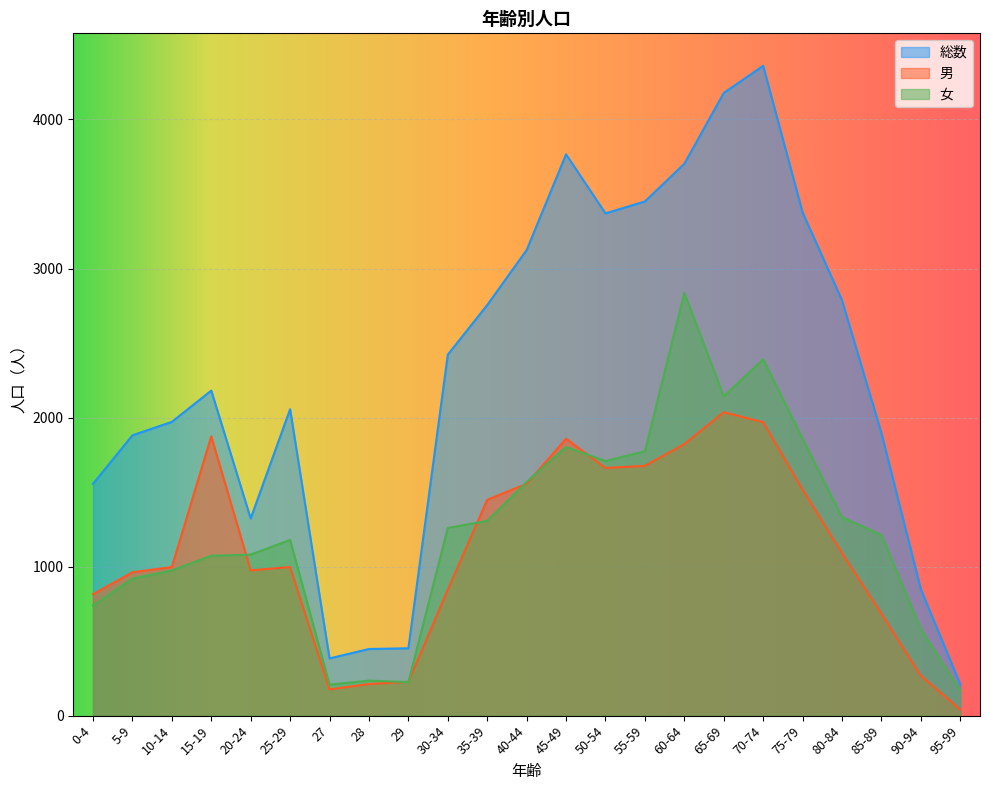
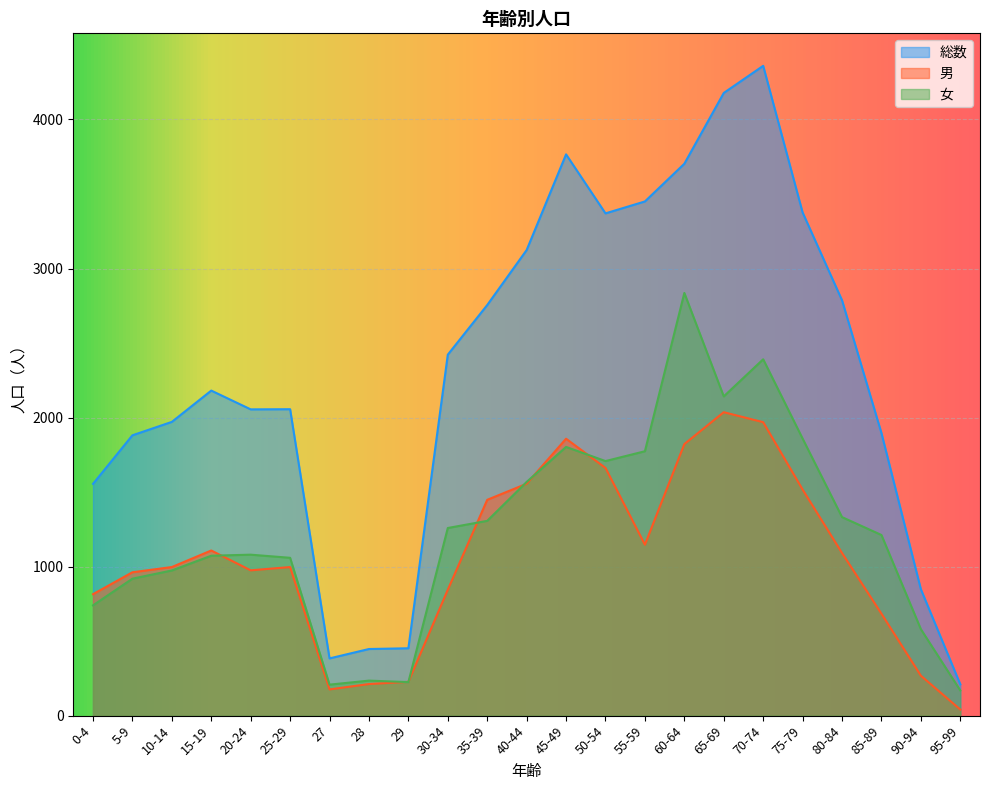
男, 15-19: 1870 -> 1110
総数, 20-24: 1320 -> 2060
女, 25-29: 1180 -> 1060
男, 55-59: 1680 -> 1150
